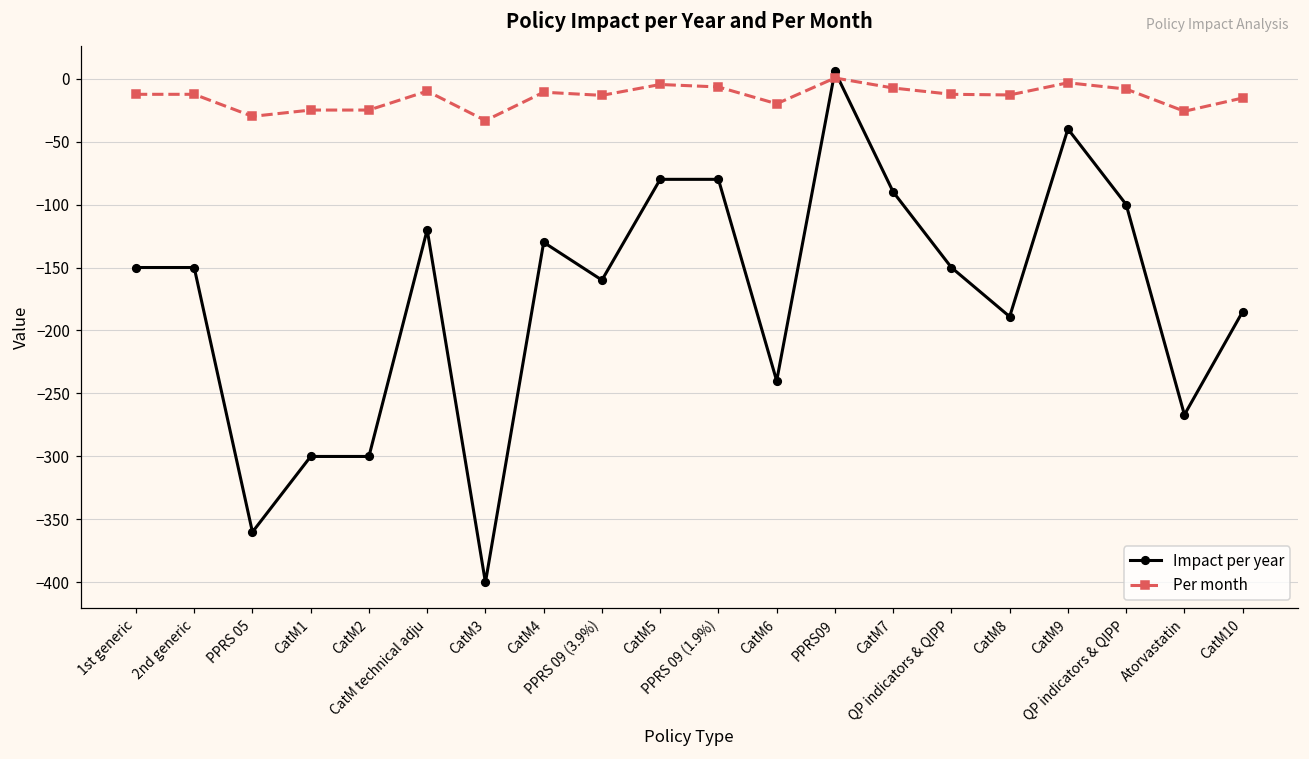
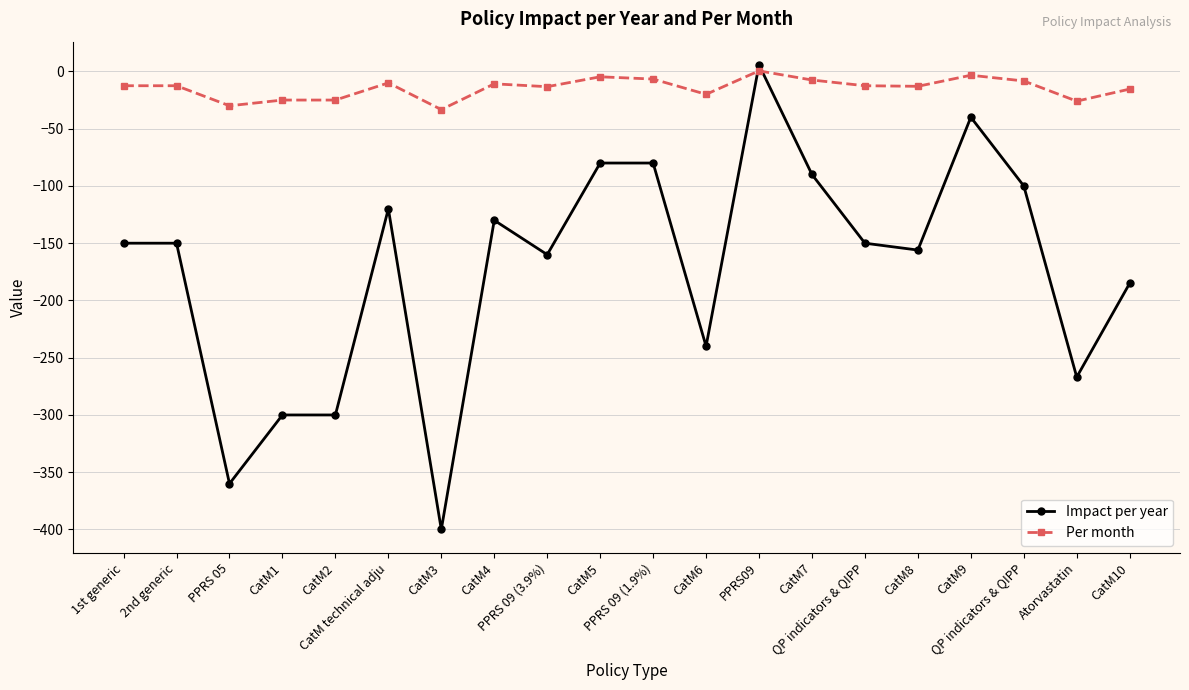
Impact per year, CatM8: -189 -> -156
